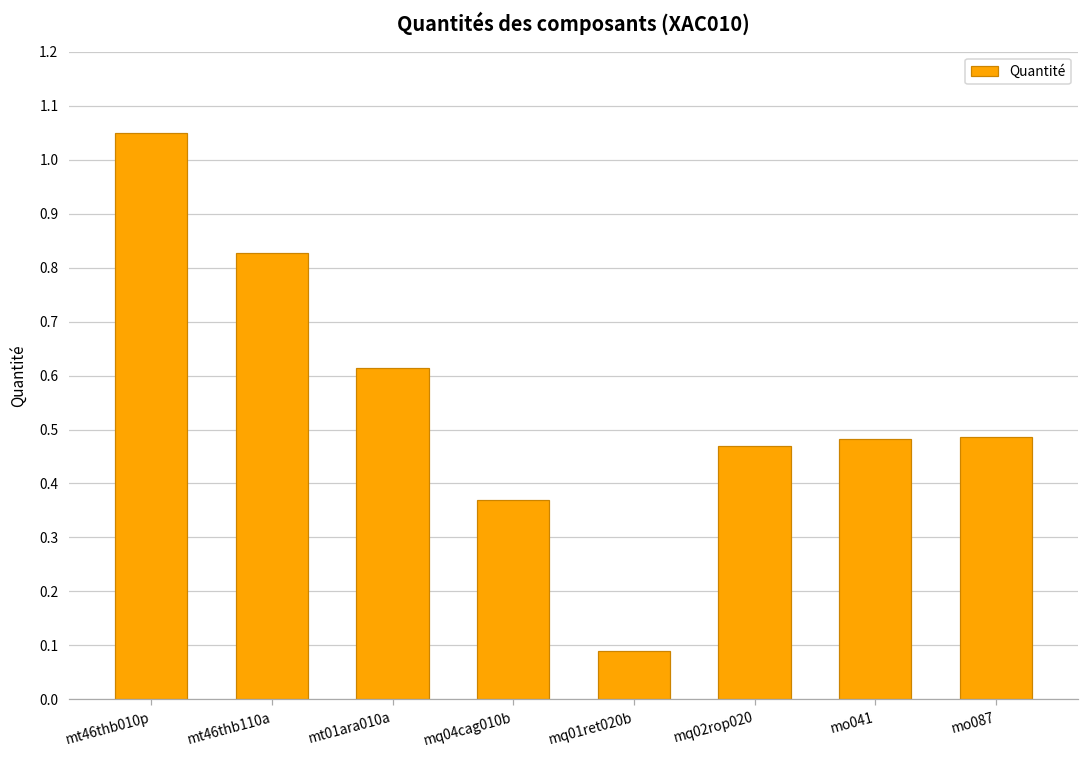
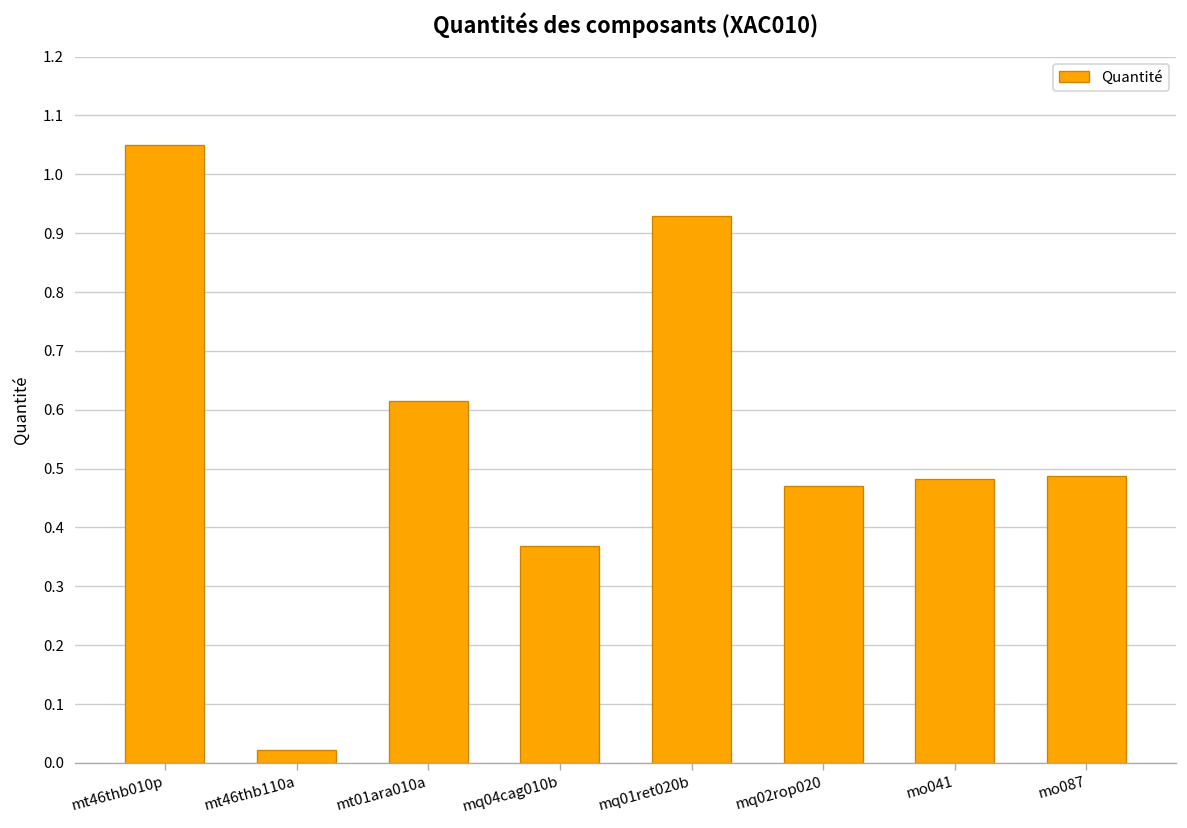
mt46thb110a: 0.83 -> 0.02
mq01ret020b: 0.09 -> 0.93
